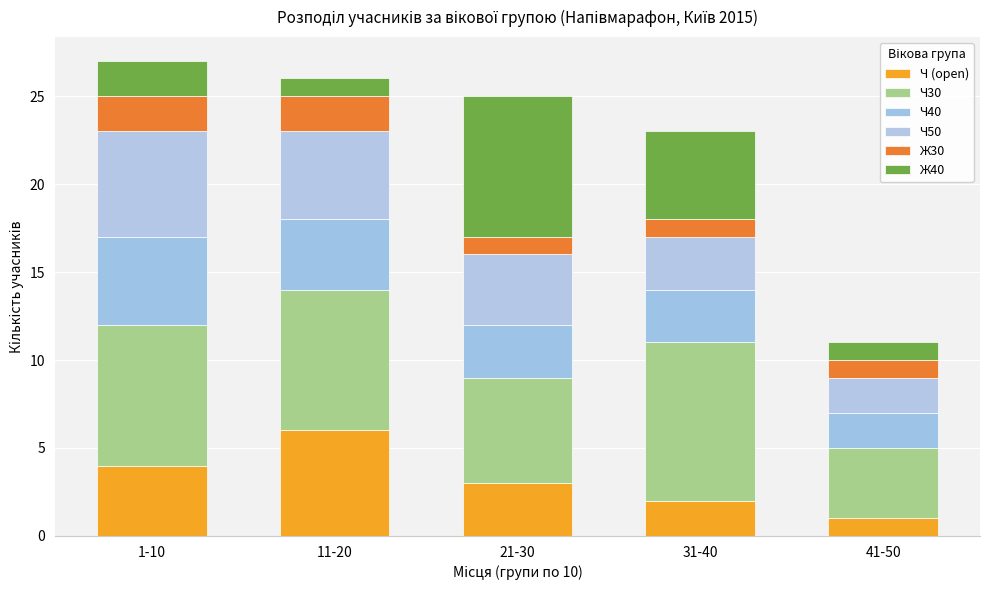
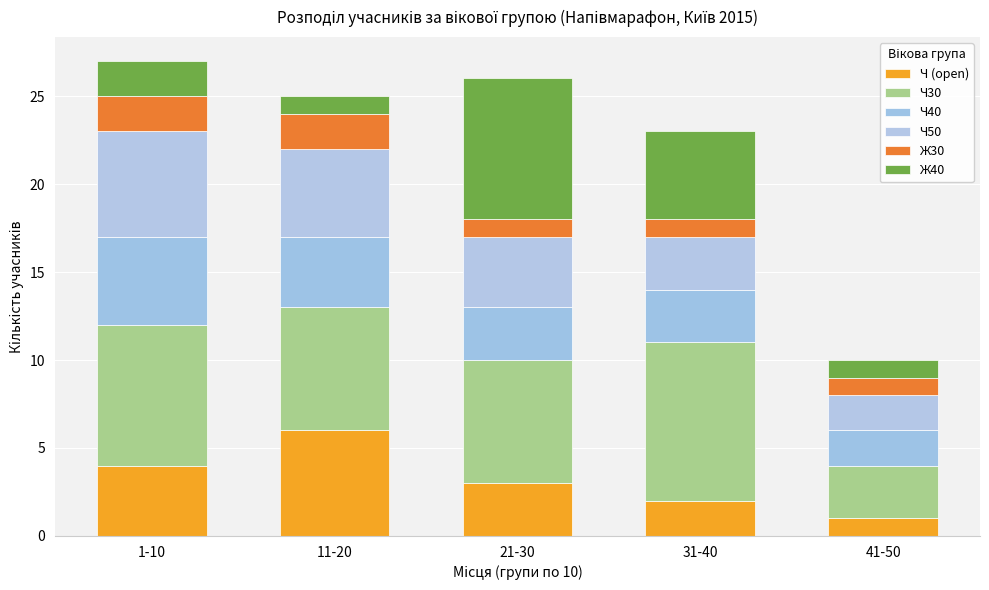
Ч30, 11-20: 8 -> 7
Ч30, 21-30: 6 -> 7
Ч30, 41-50: 4 -> 3
